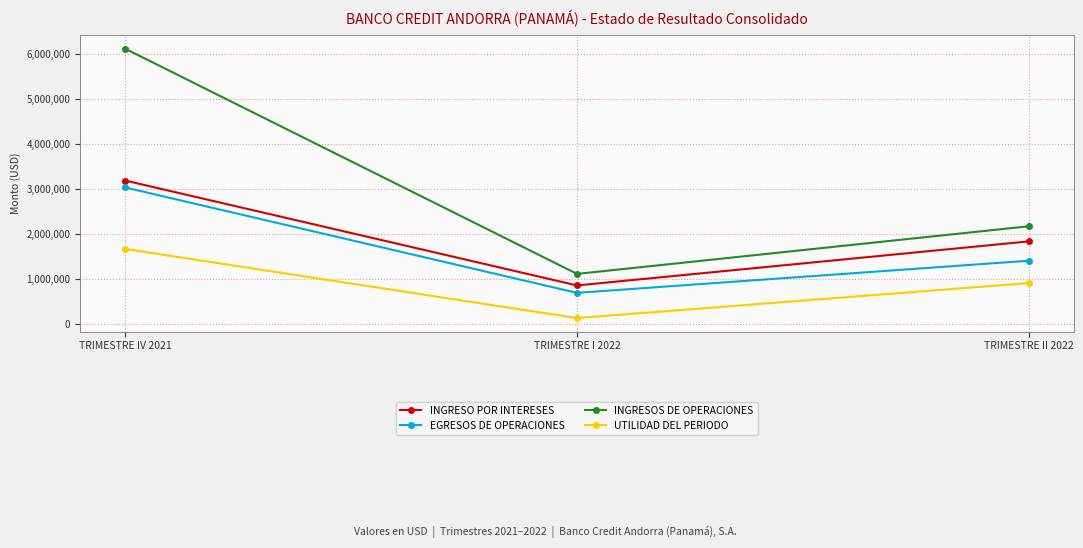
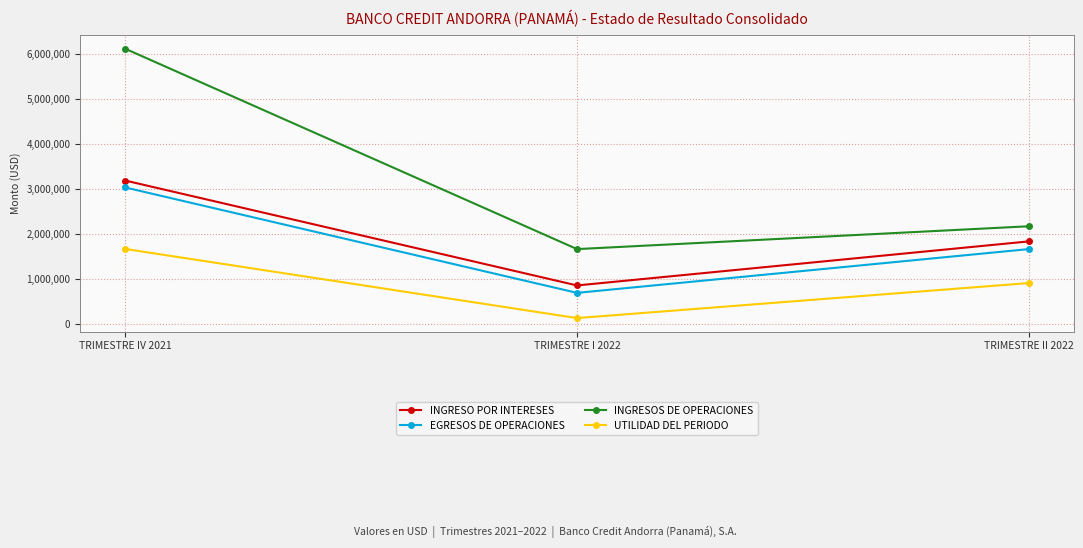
INGRESOS DE OPERACIONES, TRIMESTRE I 2022: 1,100,000 -> 1,700,000
EGRESOS DE OPERACIONES, TRIMESTRE II 2022: 1,400,000 -> 1,700,000
